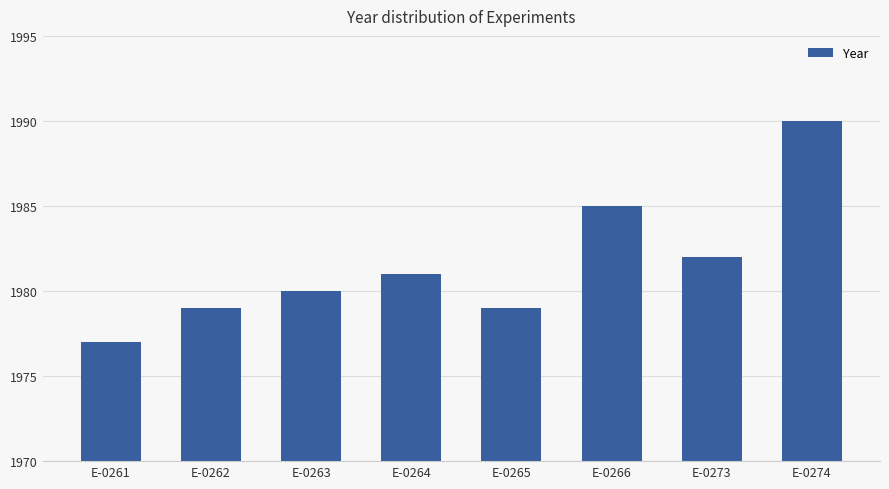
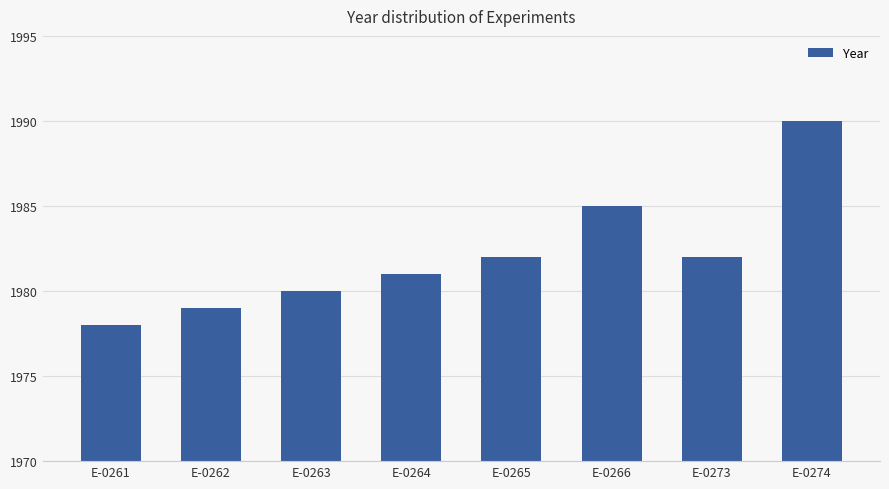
E-0261: 1977 -> 1978
E-0265: 1979 -> 1982
